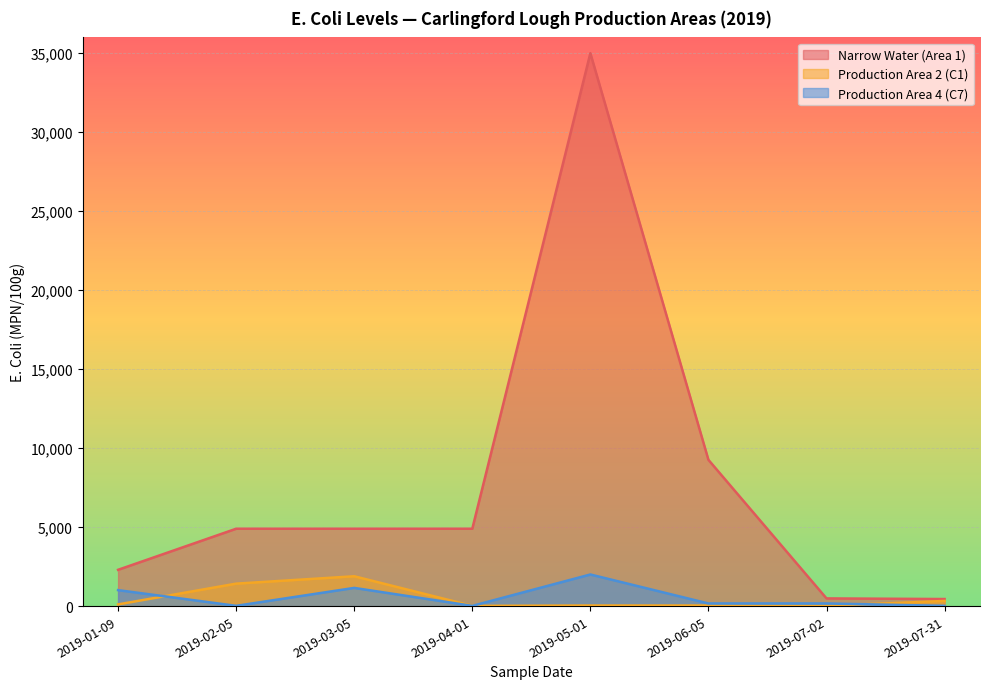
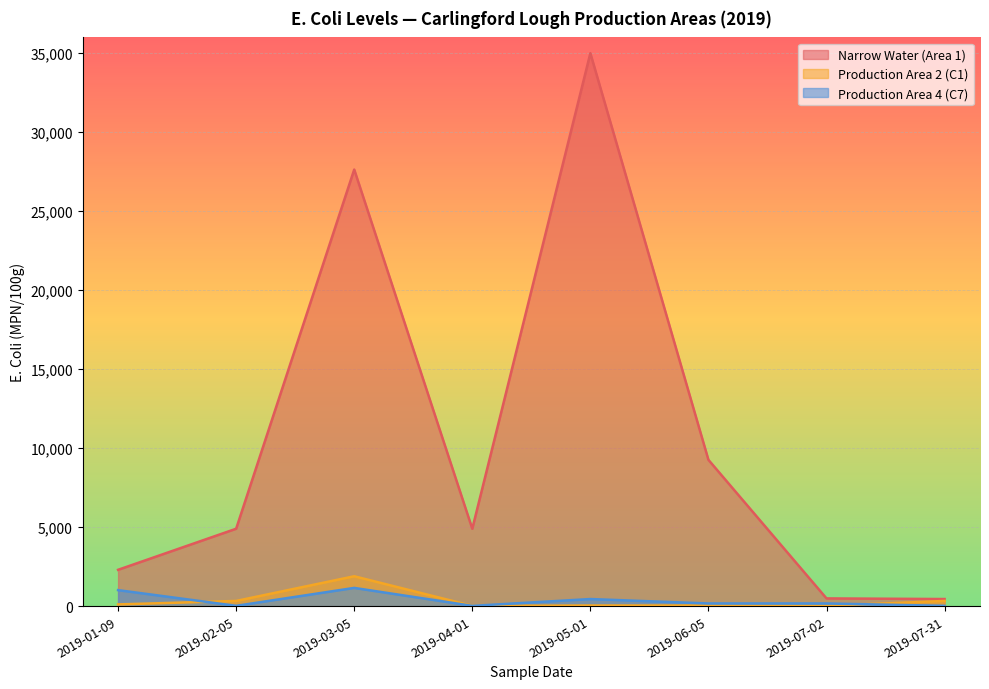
Production Area 2 (C1), 2019-02-05: 1,400 -> 300
Narrow Water (Area 1), 2019-03-05: 4,900 -> 27,600
Production Area 4 (C7), 2019-05-01: 2,000 -> 500
